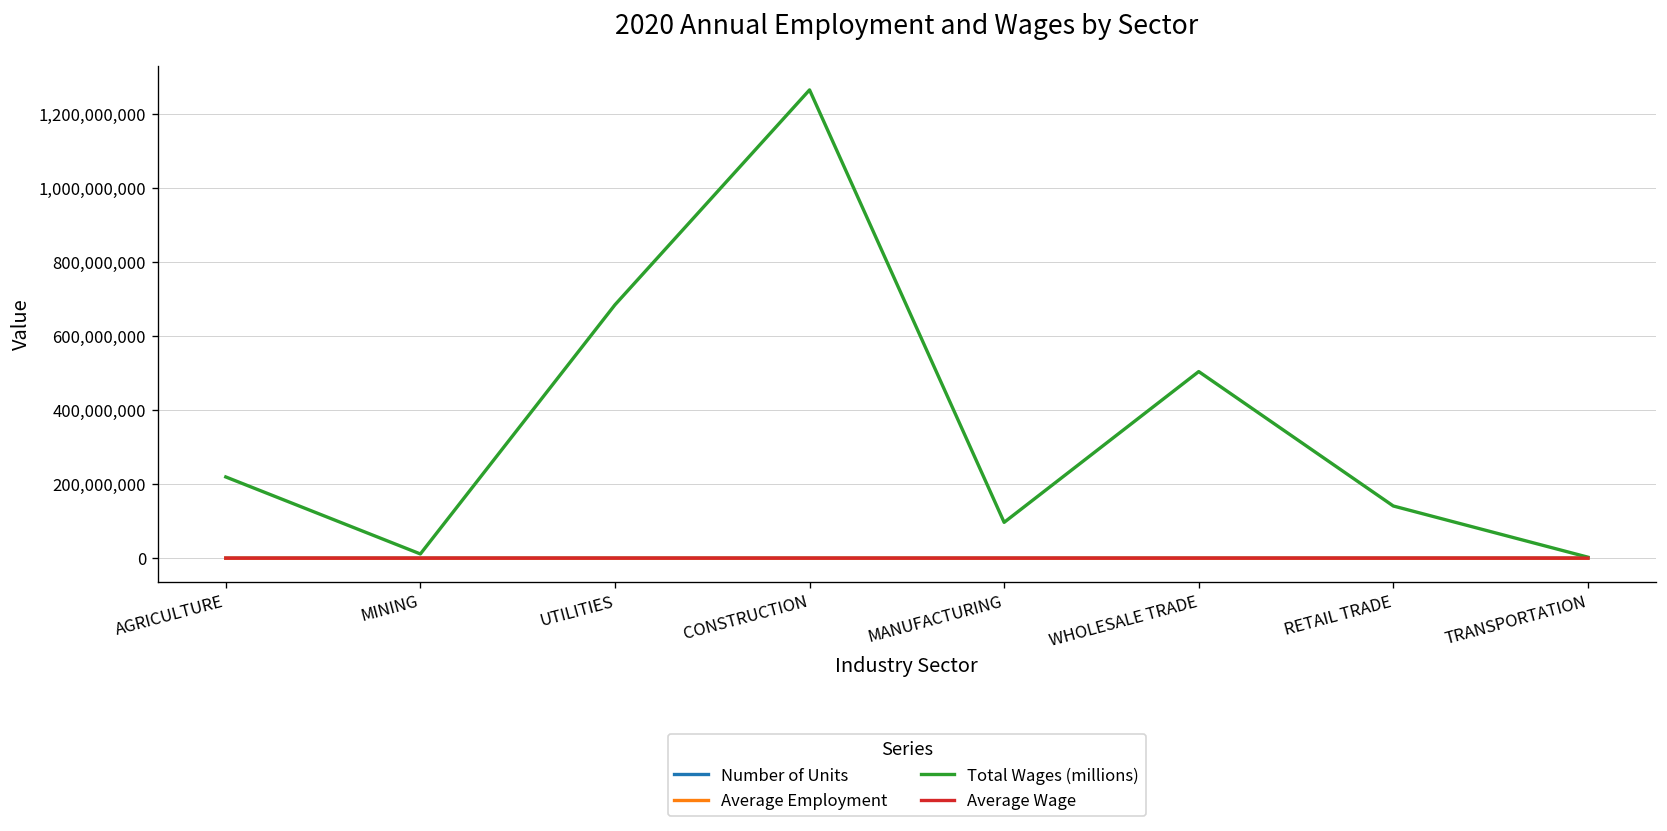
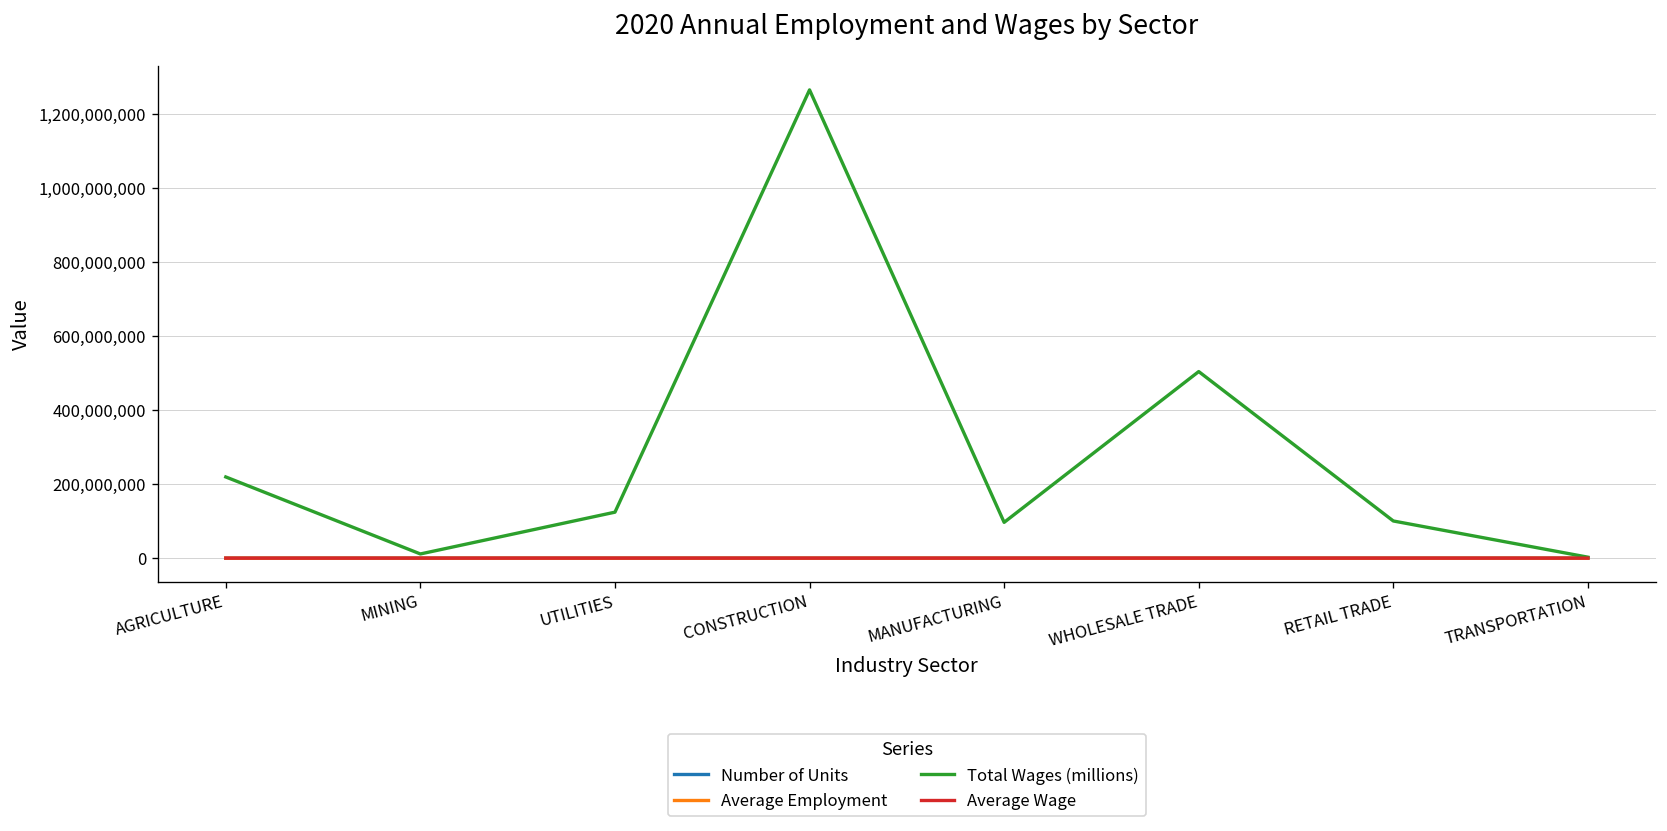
Total Wages (millions), UTILITIES: 690,000,000 -> 120,000,000
Total Wages (millions), RETAIL TRADE: 140,000,000 -> 100,000,000
